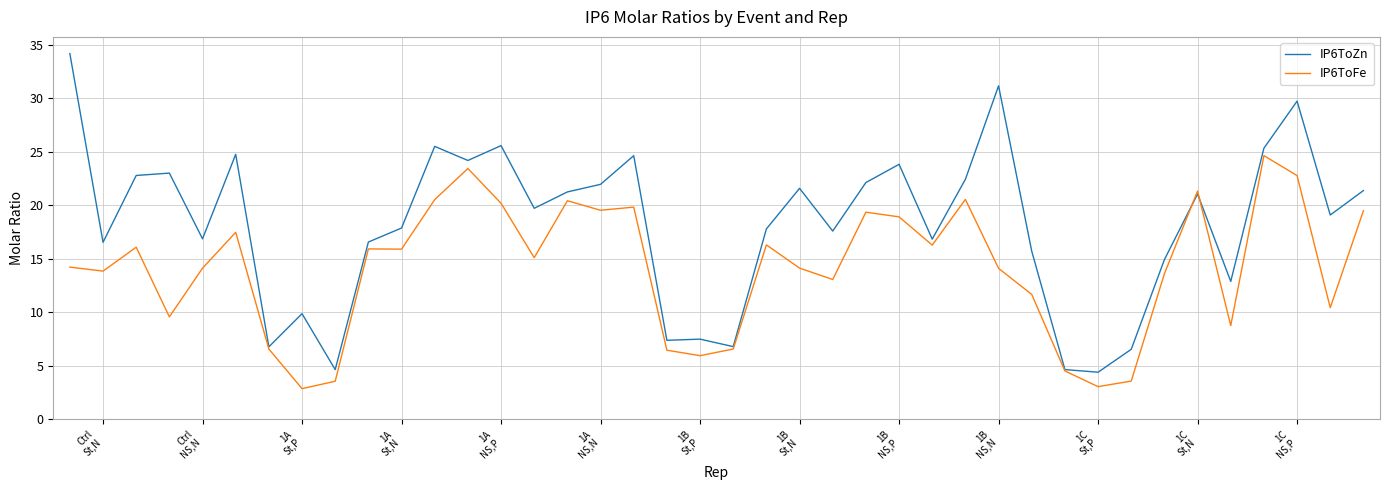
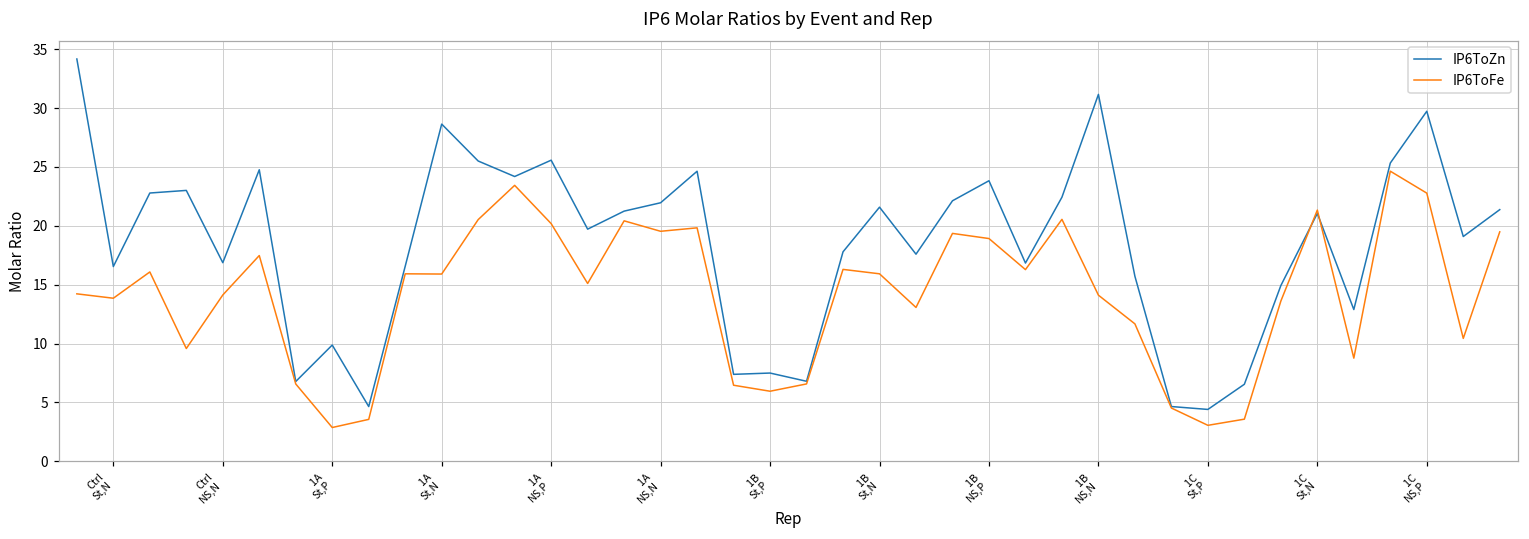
IP6ToZn, 1A St,N: 17.9 -> 28.6
IP6ToFe, 1B St,N: 14.1 -> 15.9
